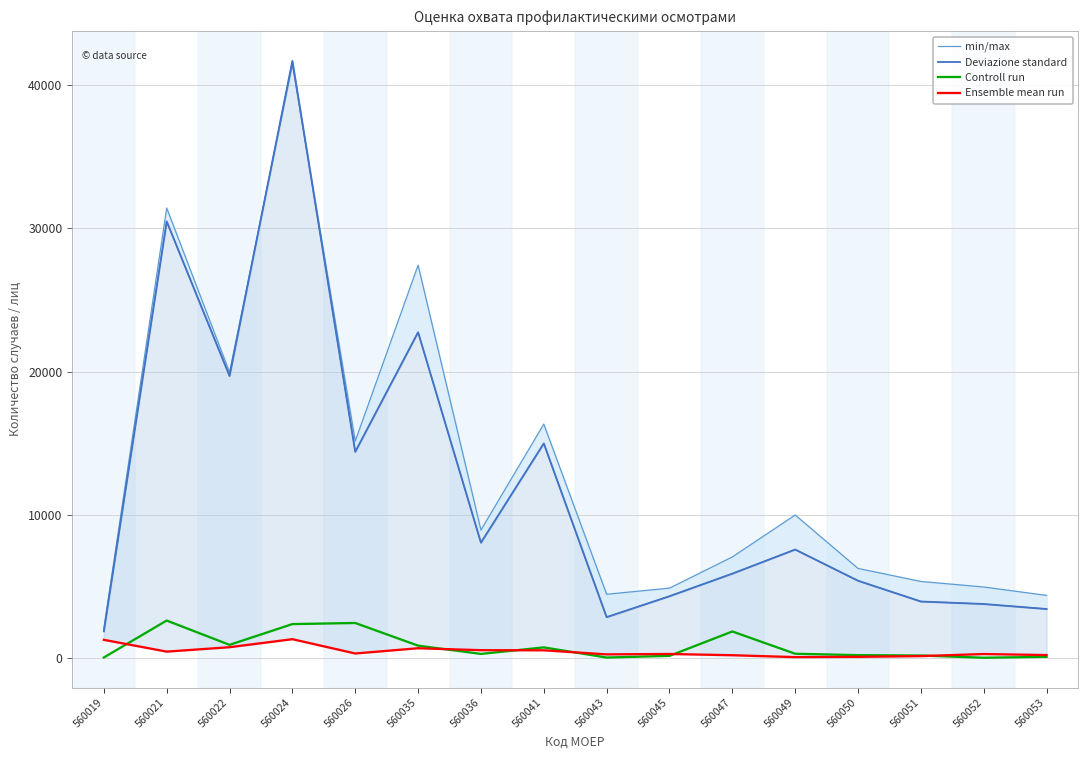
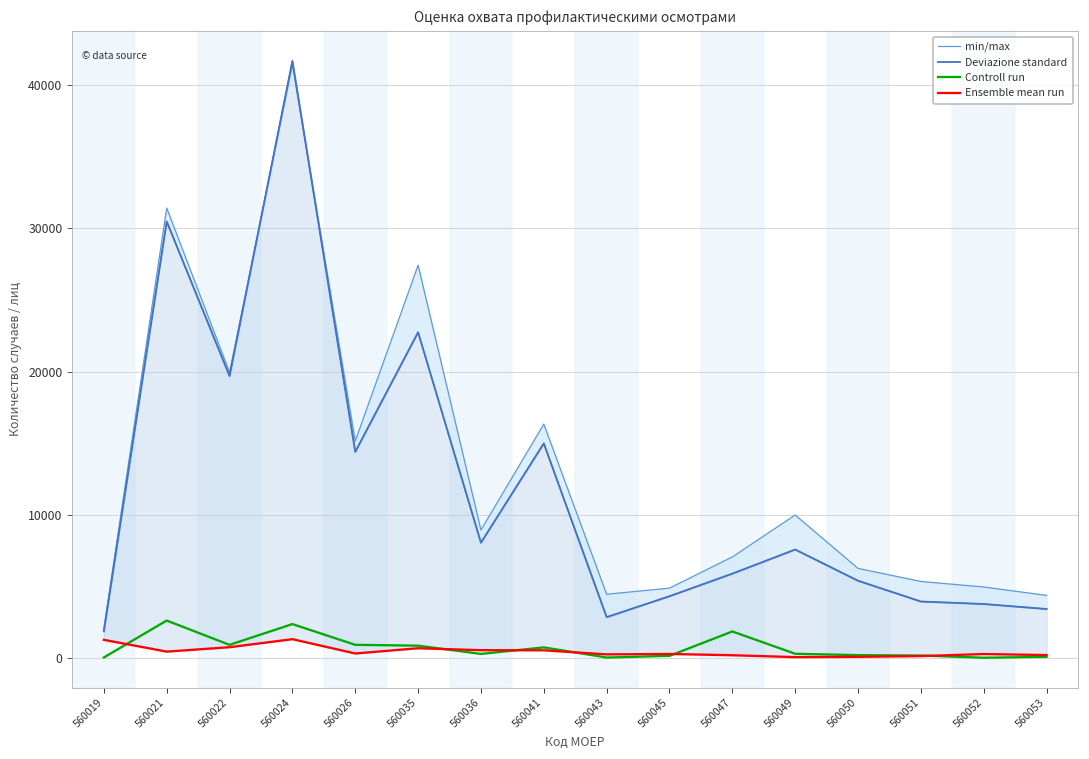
Controll run, 560026: 2500 -> 900
